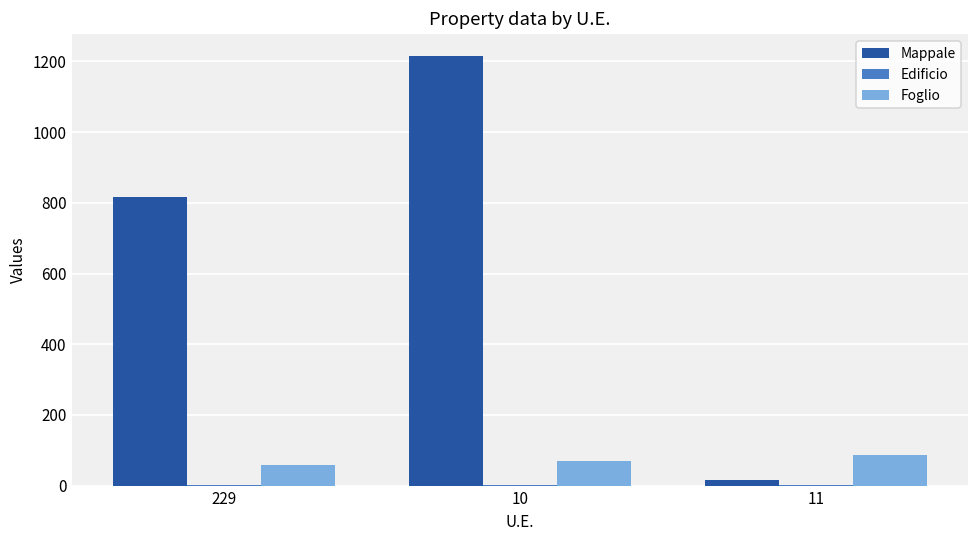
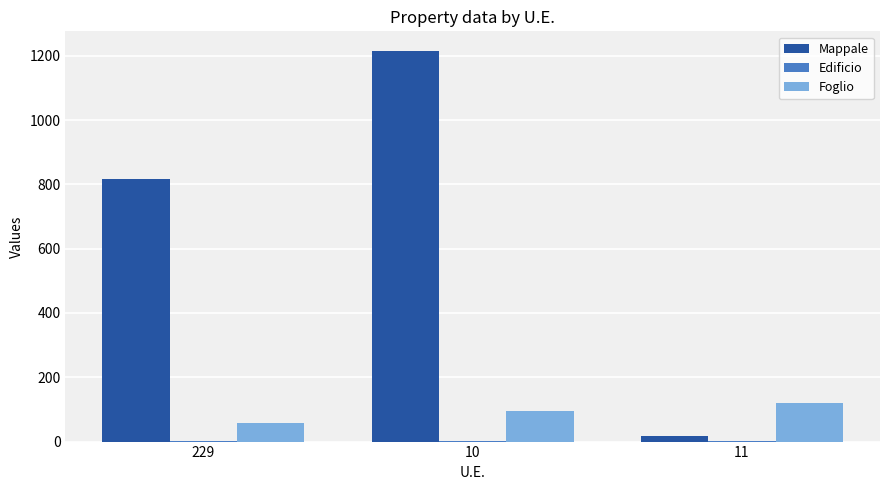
Foglio, 10: 70 -> 100
Foglio, 11: 90 -> 120
